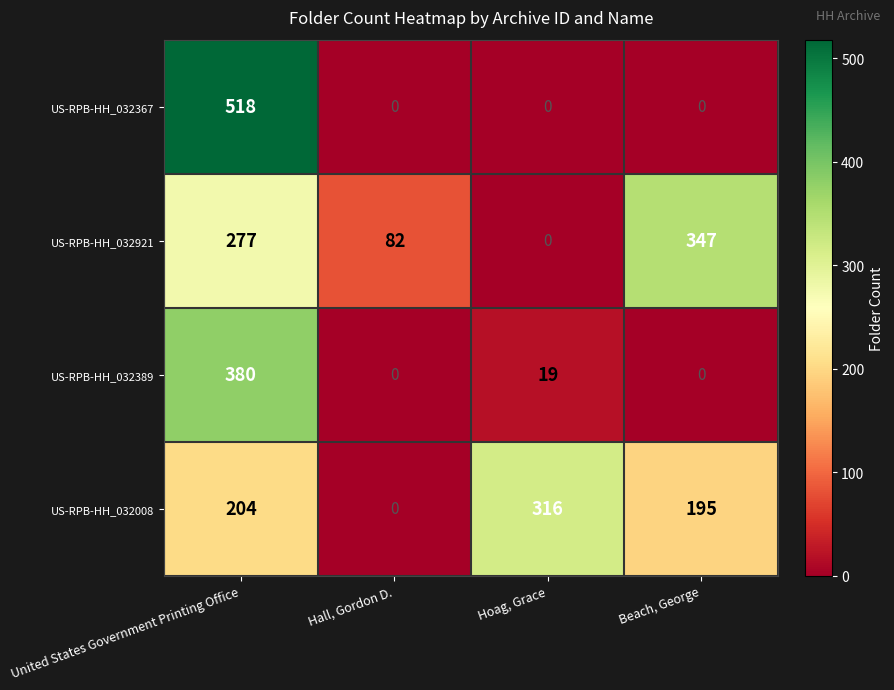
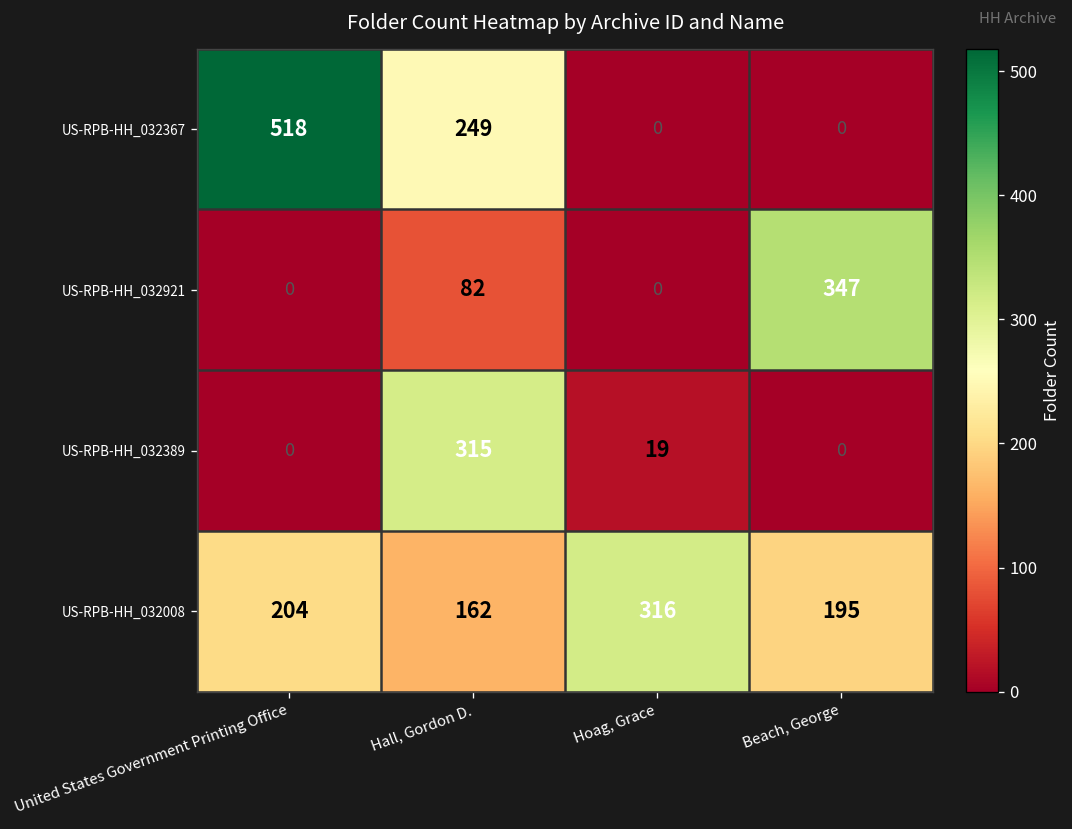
US-RPB-HH_032367, Hall, Gordon D.: 0 -> 249
US-RPB-HH_032921, United States Government Printing Office: 277 -> 0
US-RPB-HH_032389, United States Government Printing Office: 380 -> 0
US-RPB-HH_032389, Hall, Gordon D.: 0 -> 315
US-RPB-HH_032008, Hall, Gordon D.: 0 -> 162
